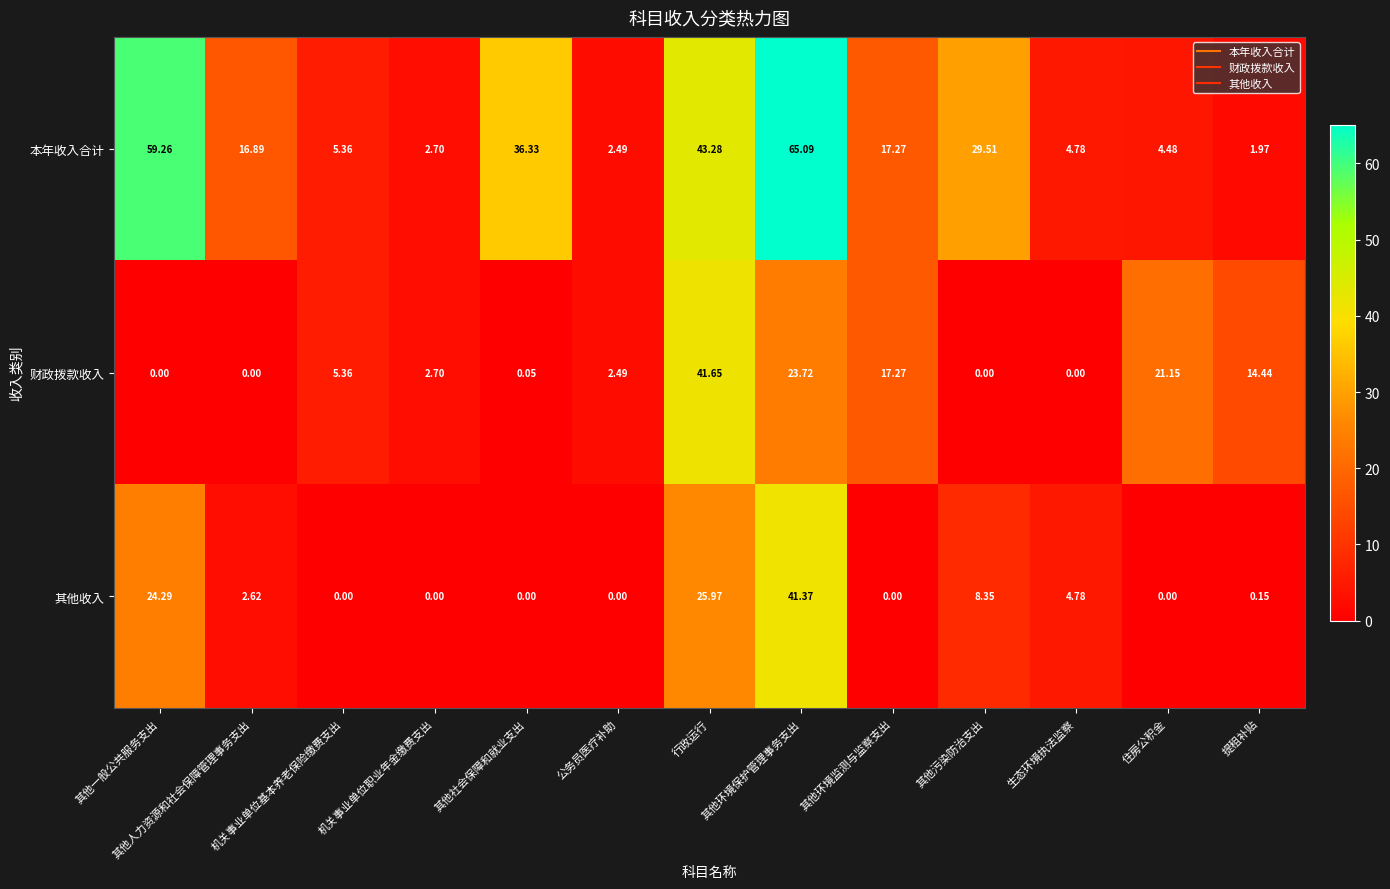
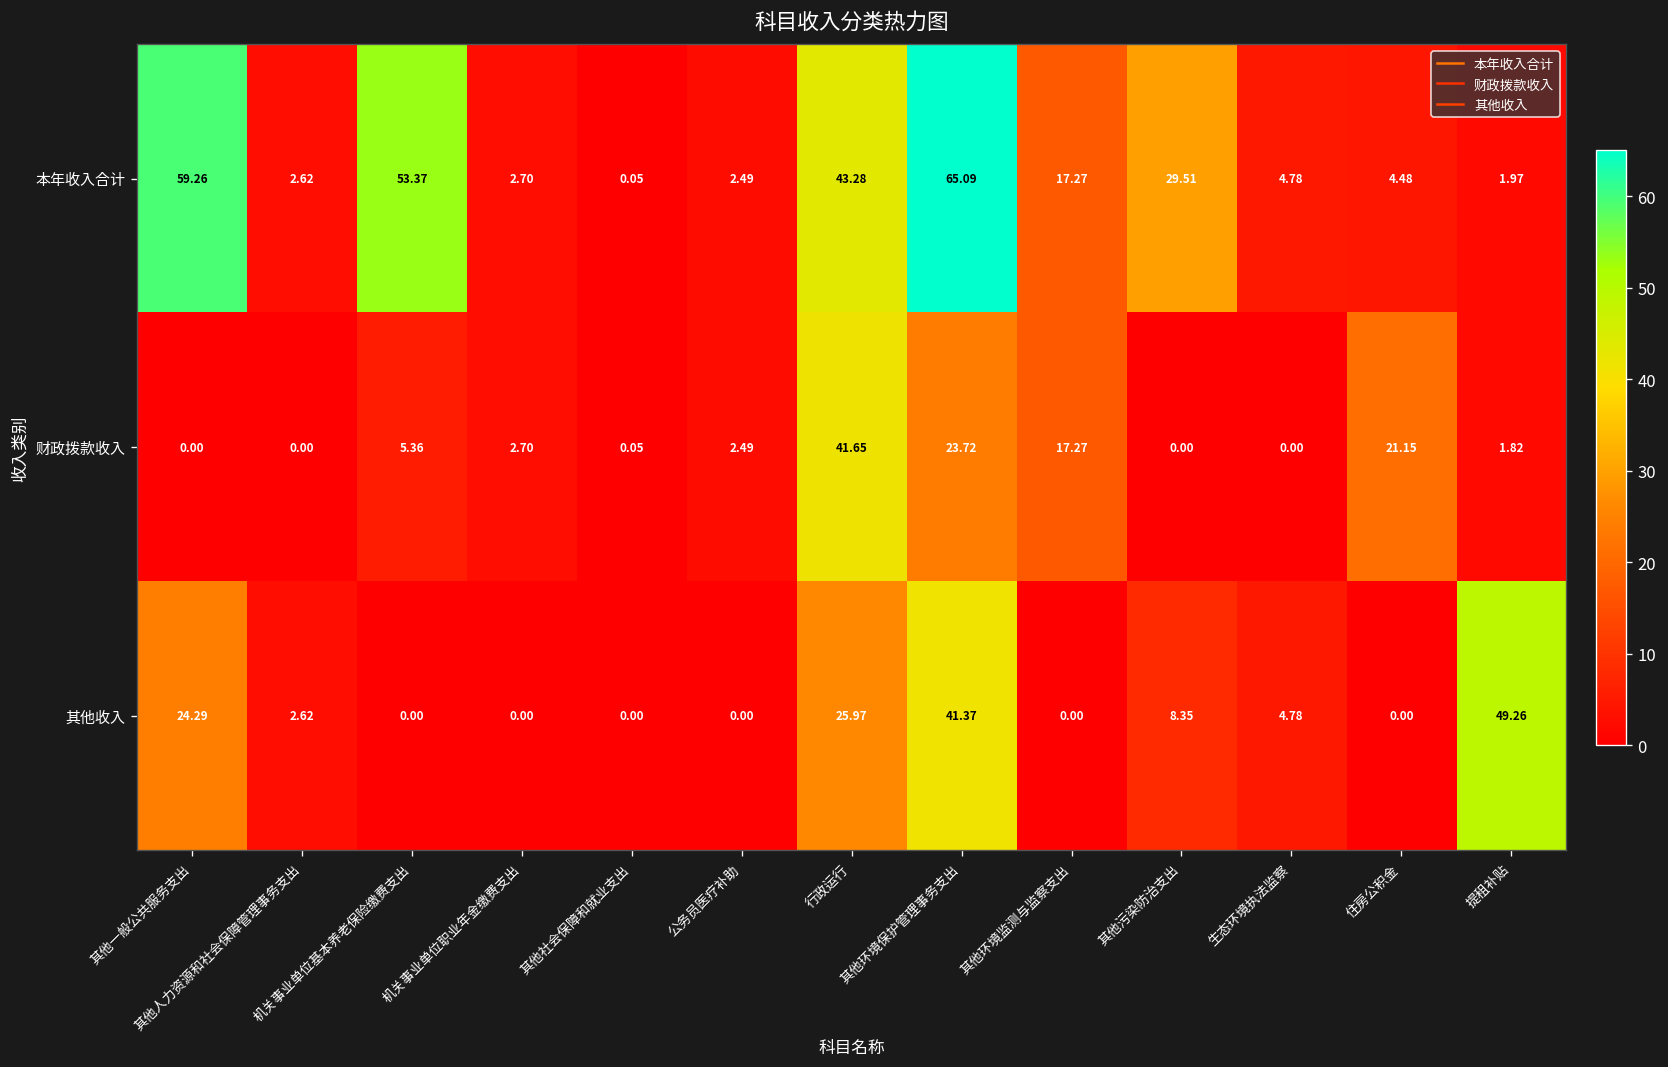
本年收入合计, 其他人力资源和社会保障管理事务支出: 16.89 -> 2.62
本年收入合计, 机关事业单位基本养老保险缴费支出: 5.36 -> 53.37
本年收入合计, 其他社会保障和就业支出: 36.33 -> 0.05
财政拨款收入, 提租补贴: 14.44 -> 1.82
其他收入, 提租补贴: 0.15 -> 49.26
